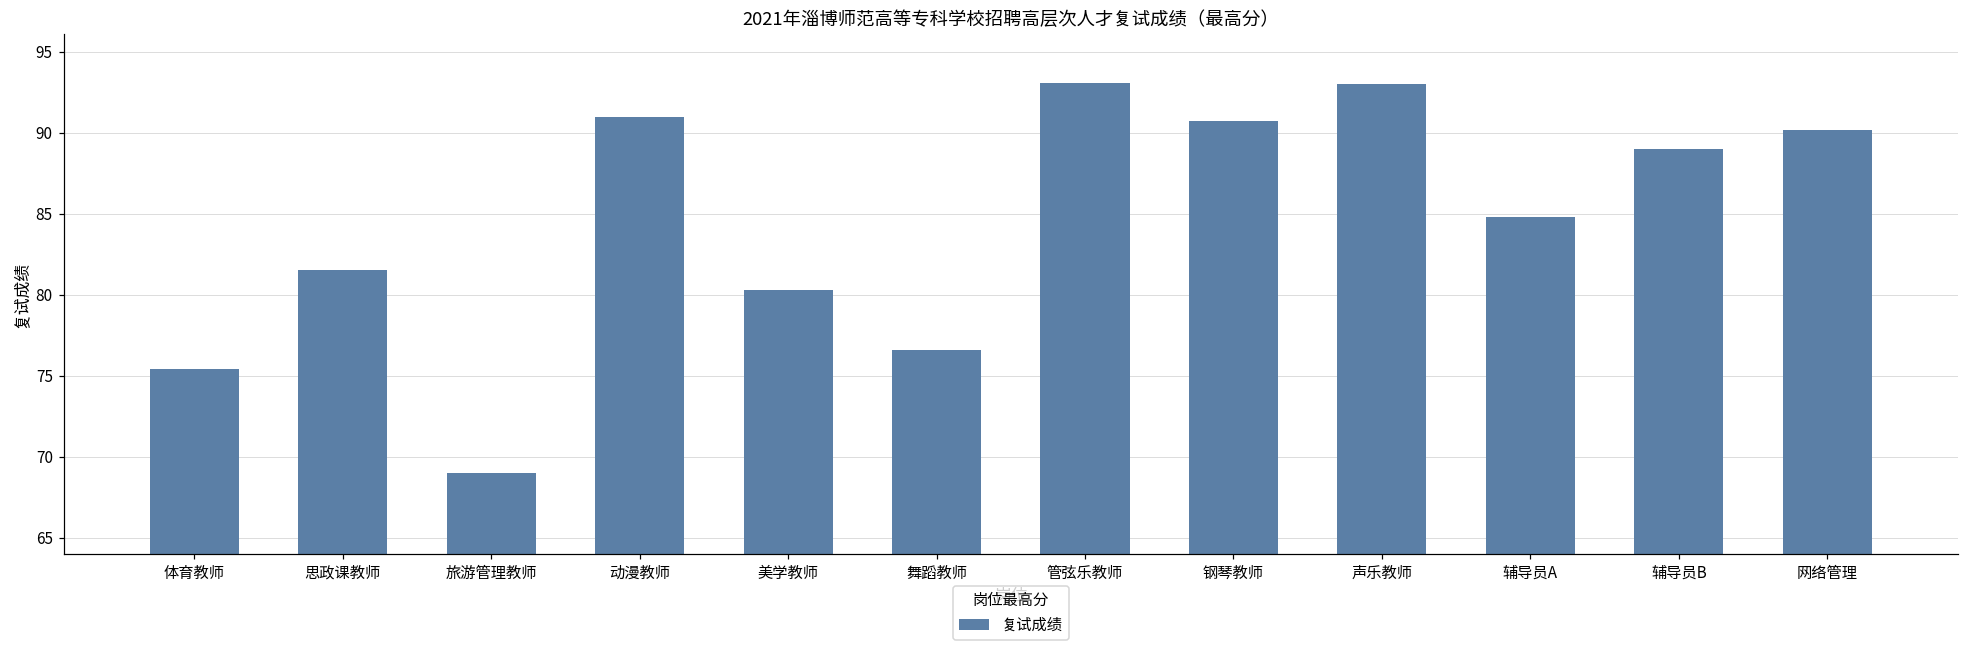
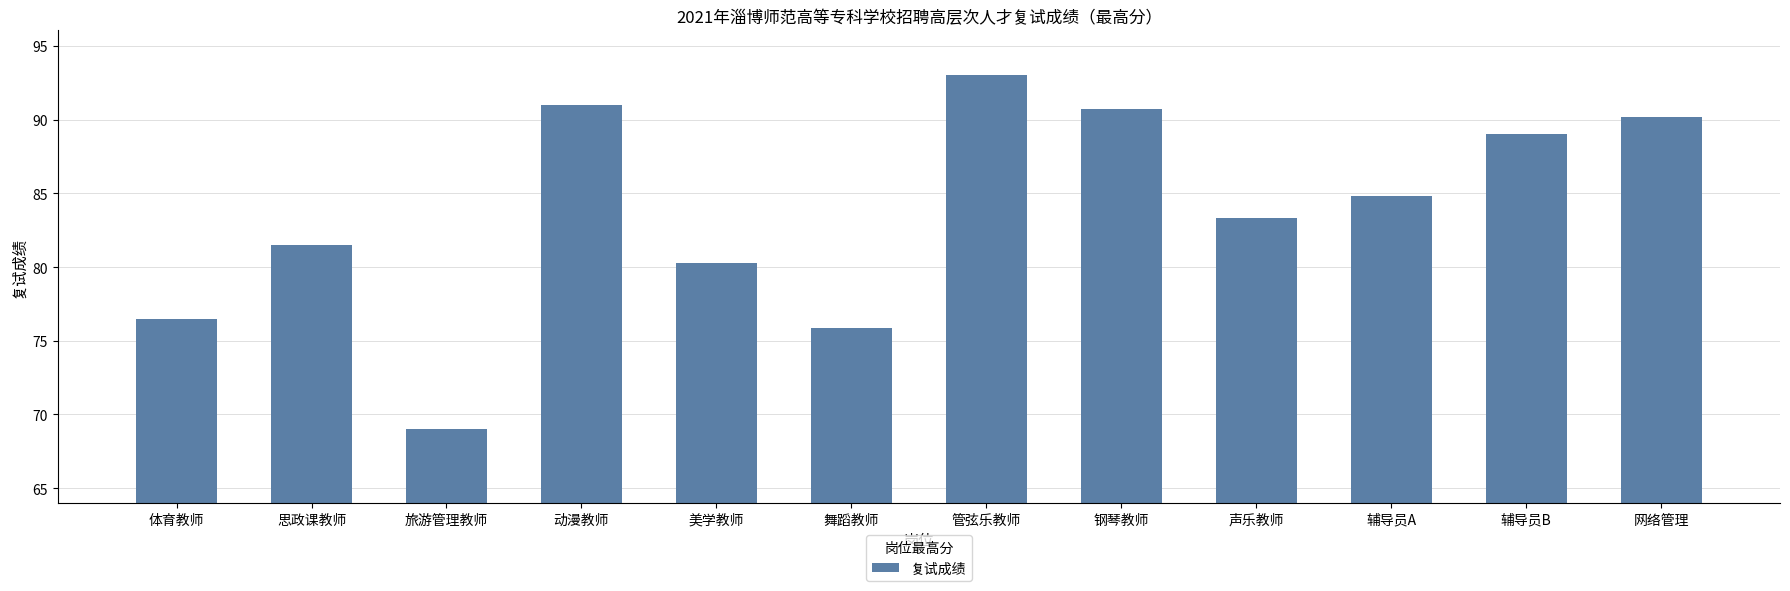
体育教师: 75.4 -> 76.5
舞蹈教师: 76.6 -> 75.9
声乐教师: 93.0 -> 83.3
